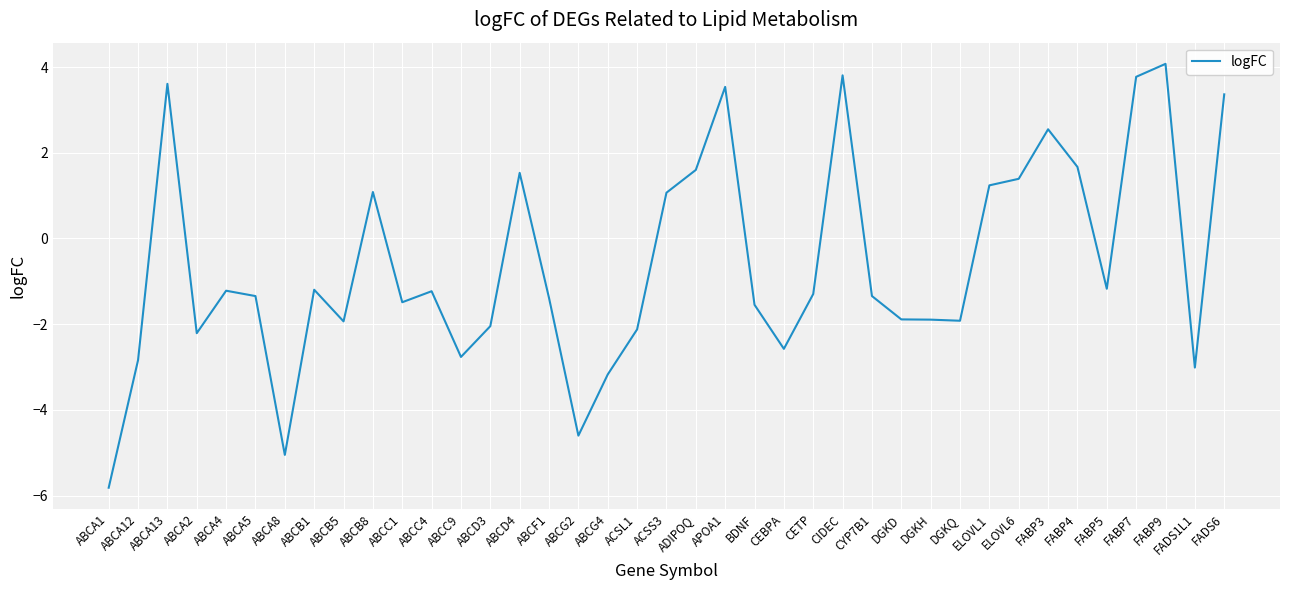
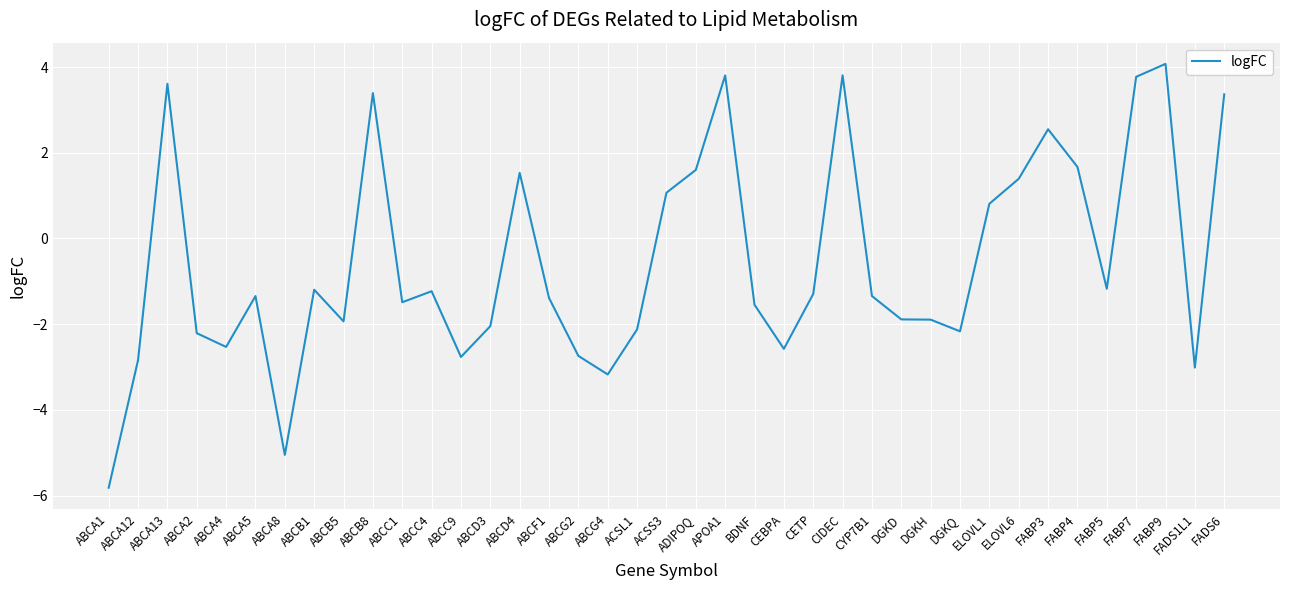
ABCA4: -1.2 -> -2.5
ABCB8: 1.1 -> 3.4
ABCG2: -4.6 -> -2.7
APOA1: 3.5 -> 3.8
DGKQ: -1.9 -> -2.2
ELOVL1: 1.2 -> 0.8
